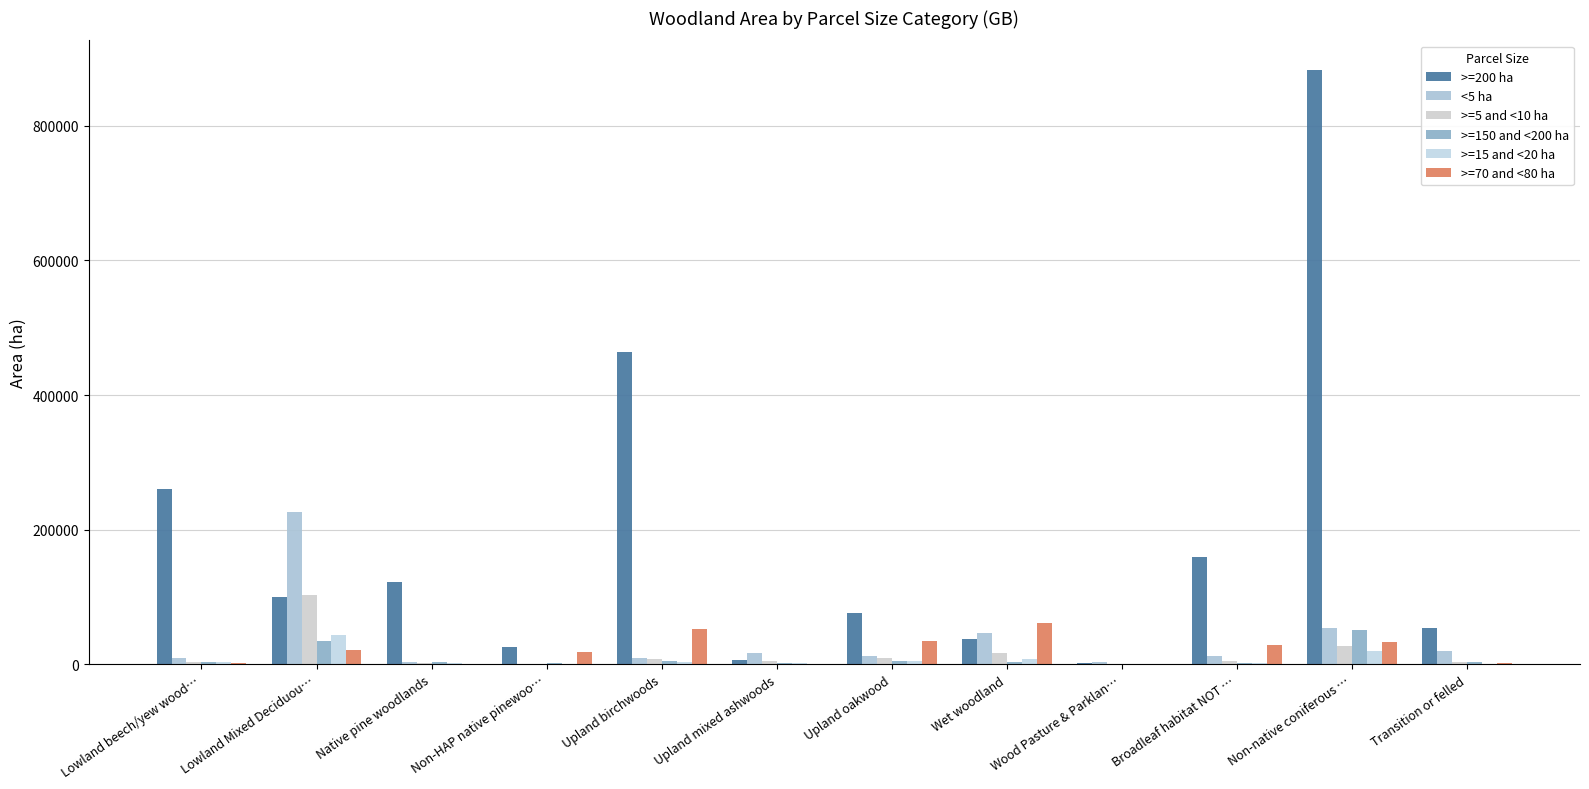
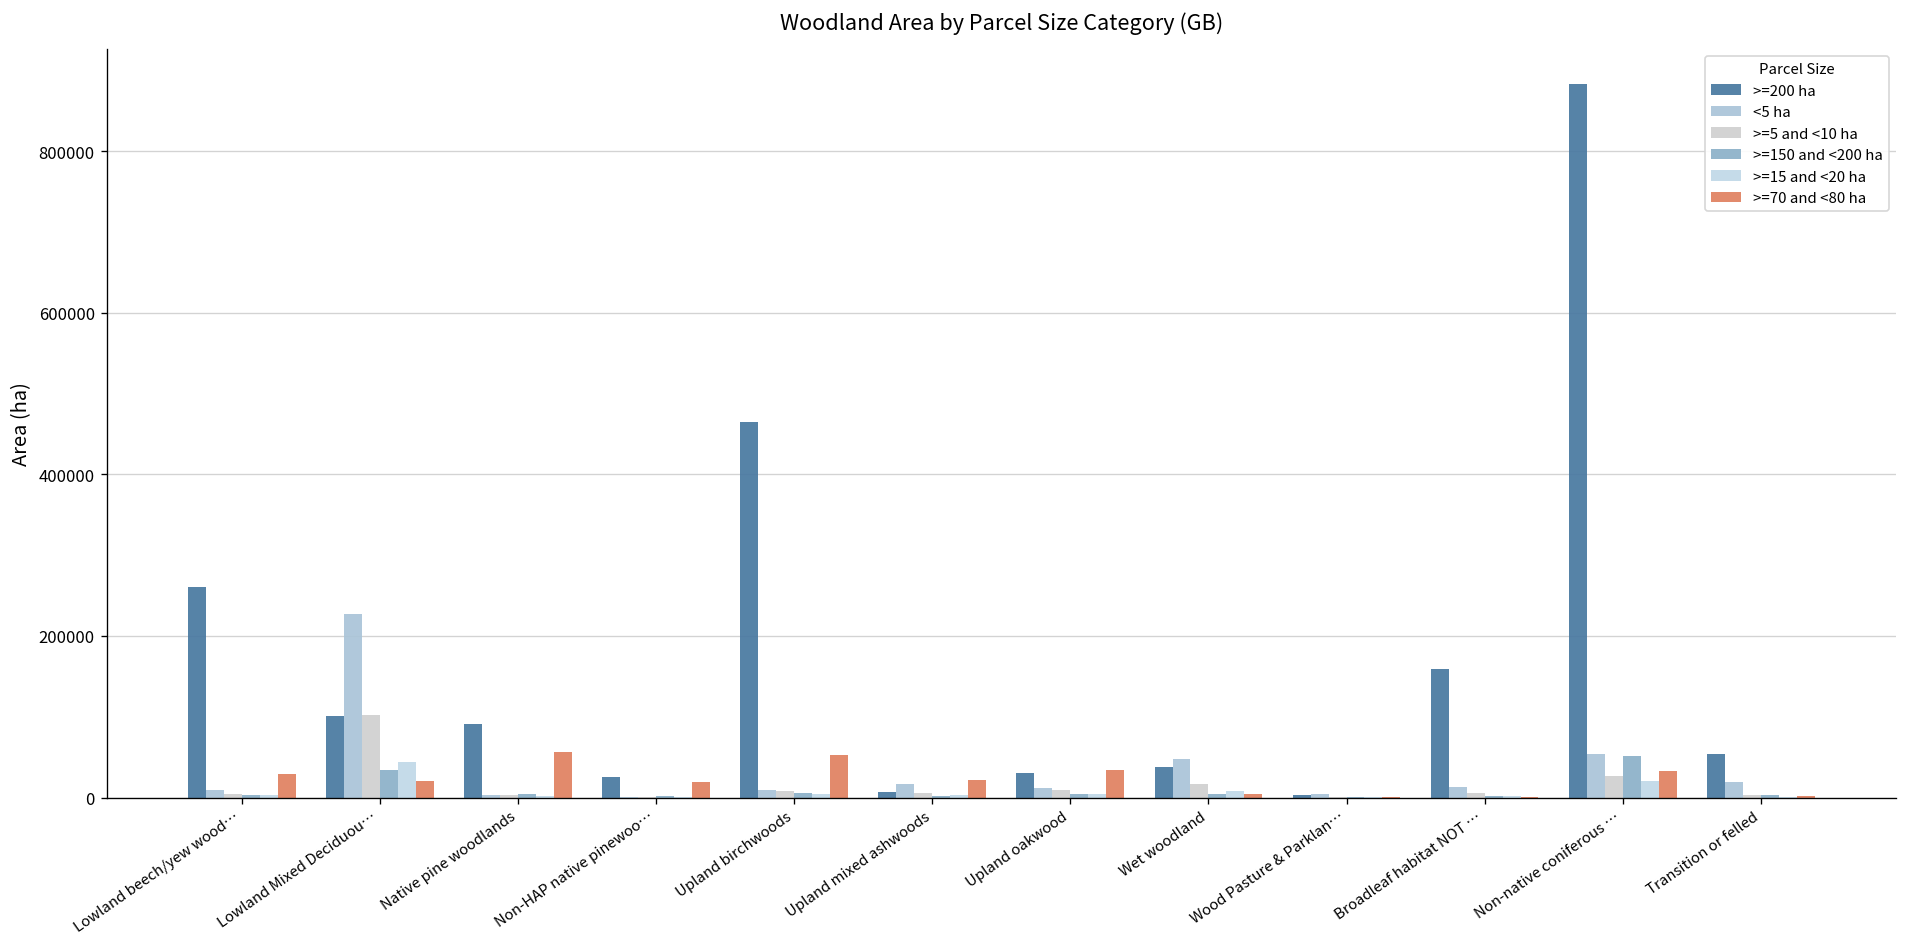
>=70 and <80 ha, Lowland beech/yew wood…: 0 -> 30000
>=200 ha, Native pine woodlands: 120000 -> 90000
>=70 and <80 ha, Native pine woodlands: 0 -> 60000
>=70 and <80 ha, Upland mixed ashwoods: 0 -> 20000
>=200 ha, Upland oakwood: 80000 -> 30000
>=70 and <80 ha, Wet woodland: 60000 -> 0
>=70 and <80 ha, Broadleaf habitat NOT …: 30000 -> 0
